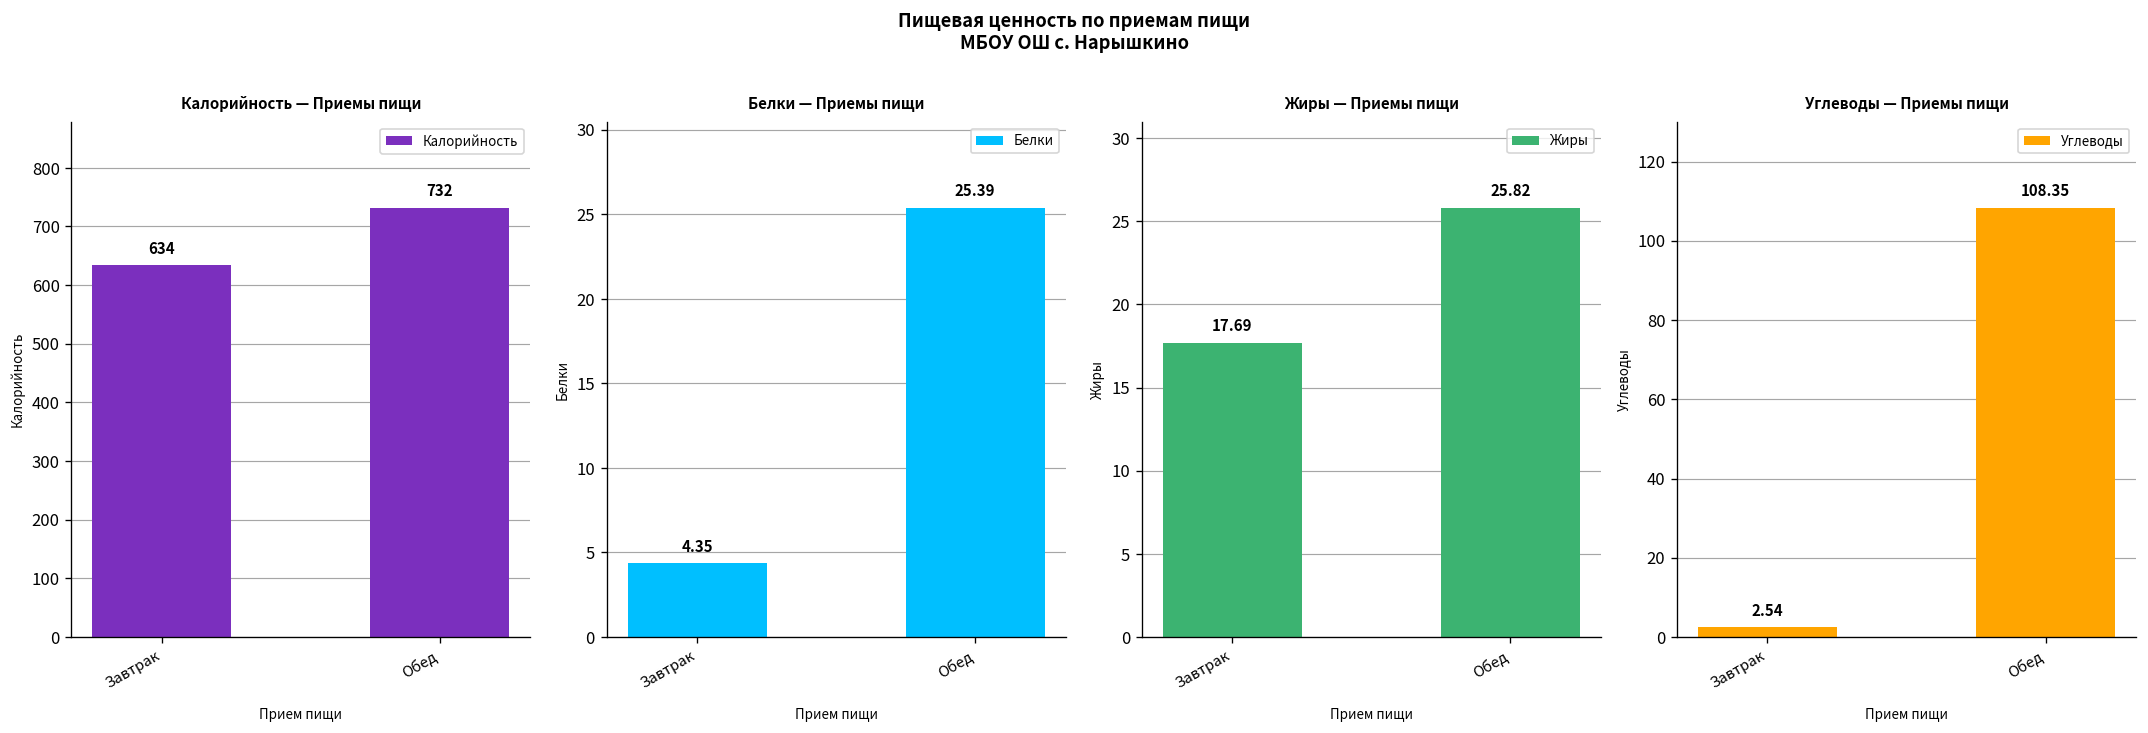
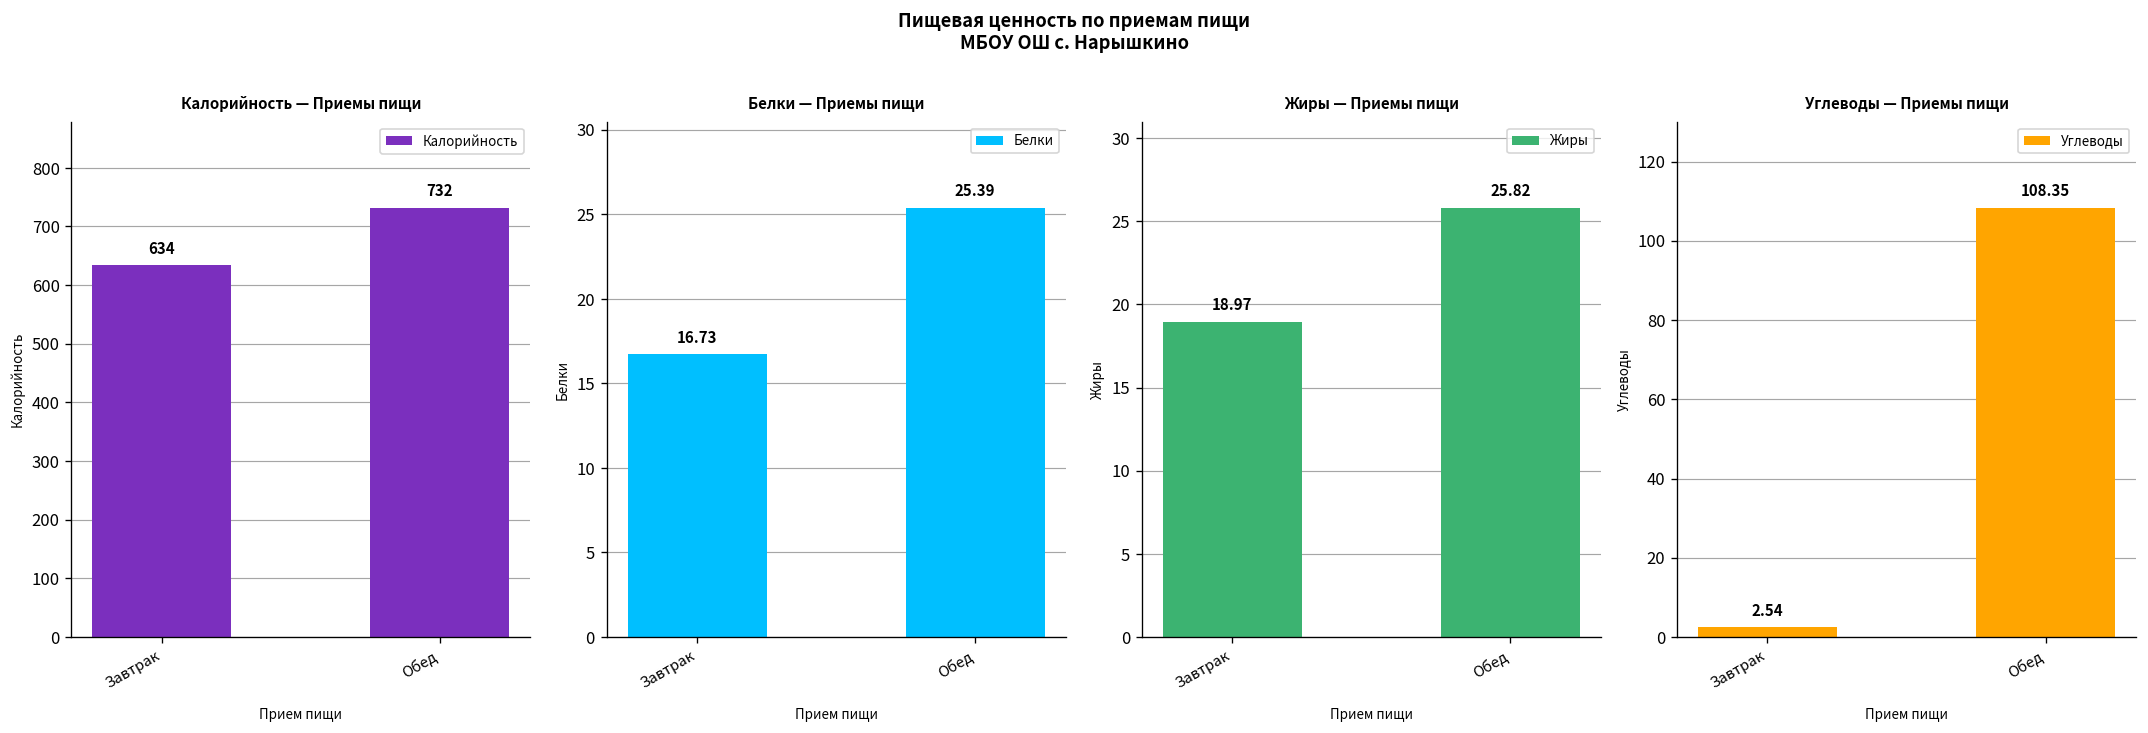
Белки — Приемы пищи, Завтрак: 4.35 -> 16.73
Жиры — Приемы пищи, Завтрак: 17.69 -> 18.97
